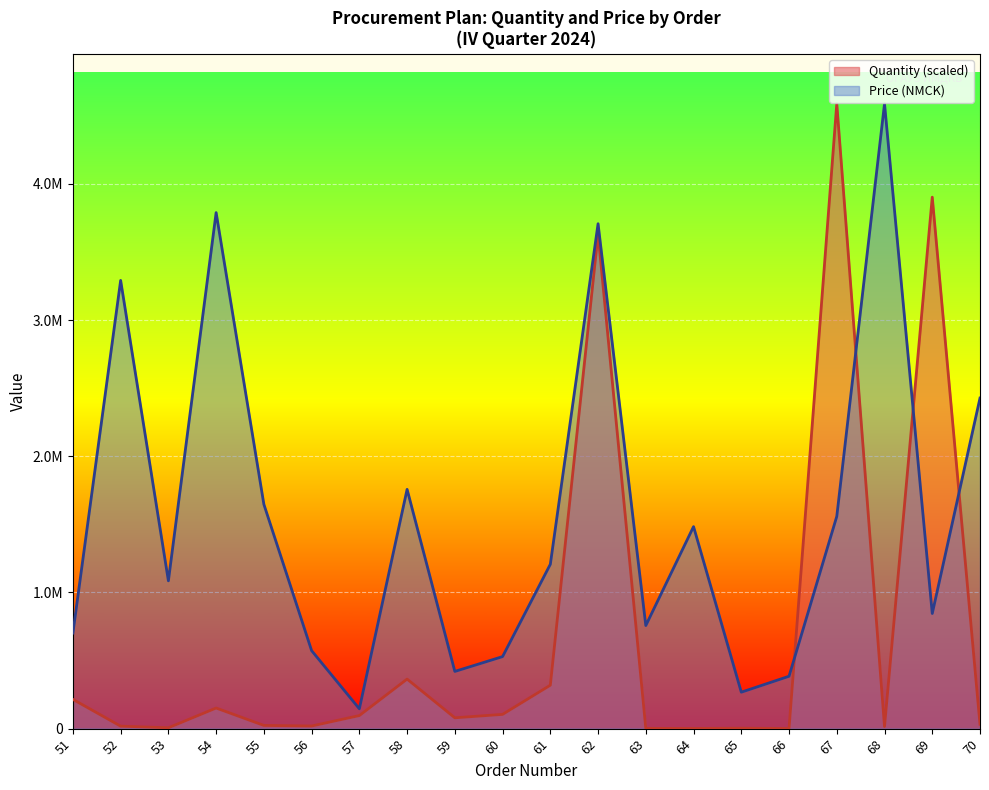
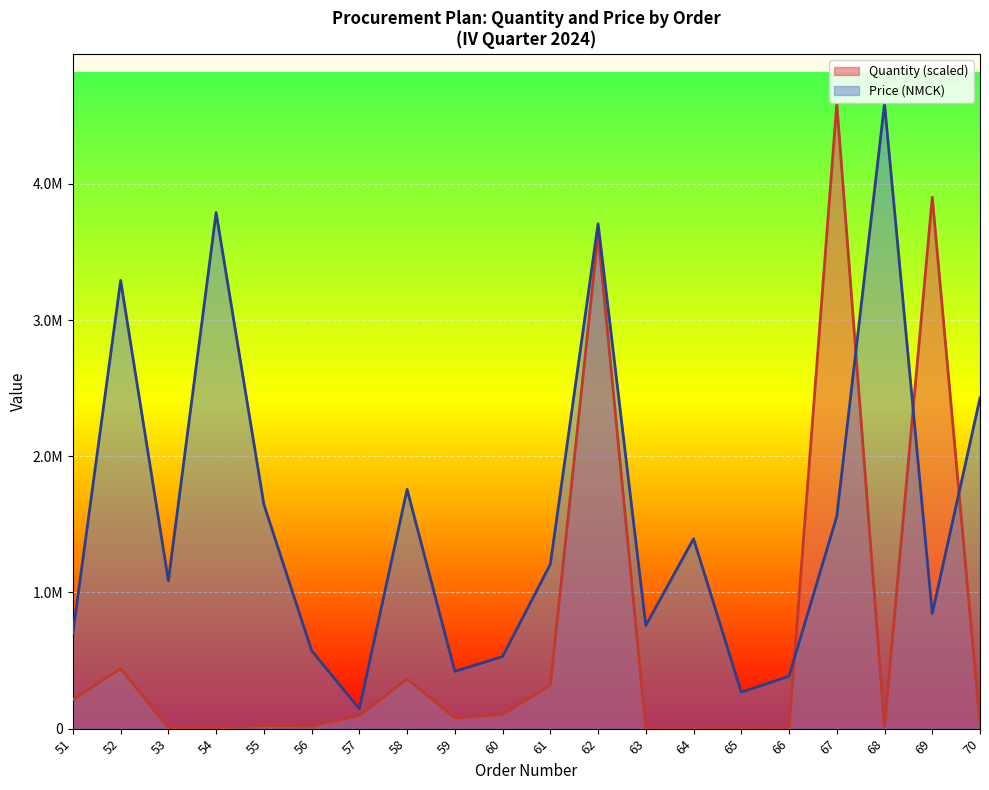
Quantity (scaled), 52: 20000 -> 440000
Quantity (scaled), 54: 150000 -> 10000
Price (NMCK), 64: 1480000 -> 1390000
